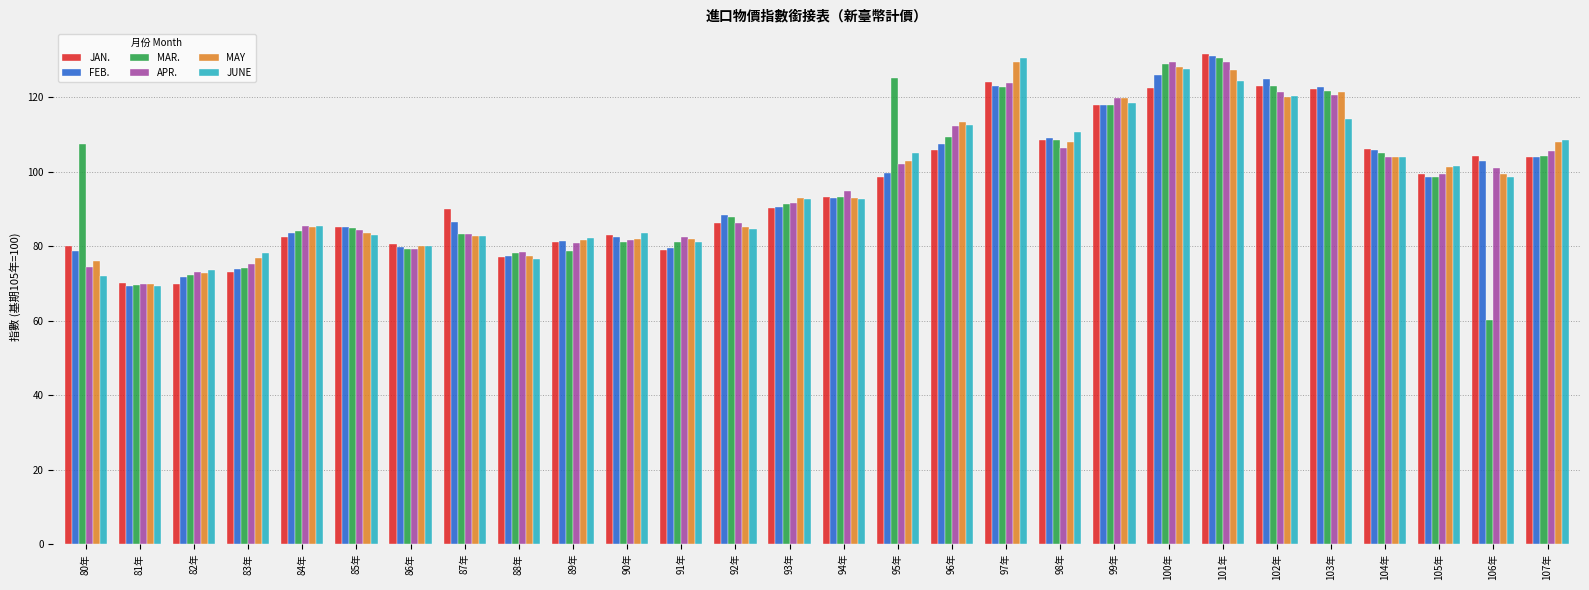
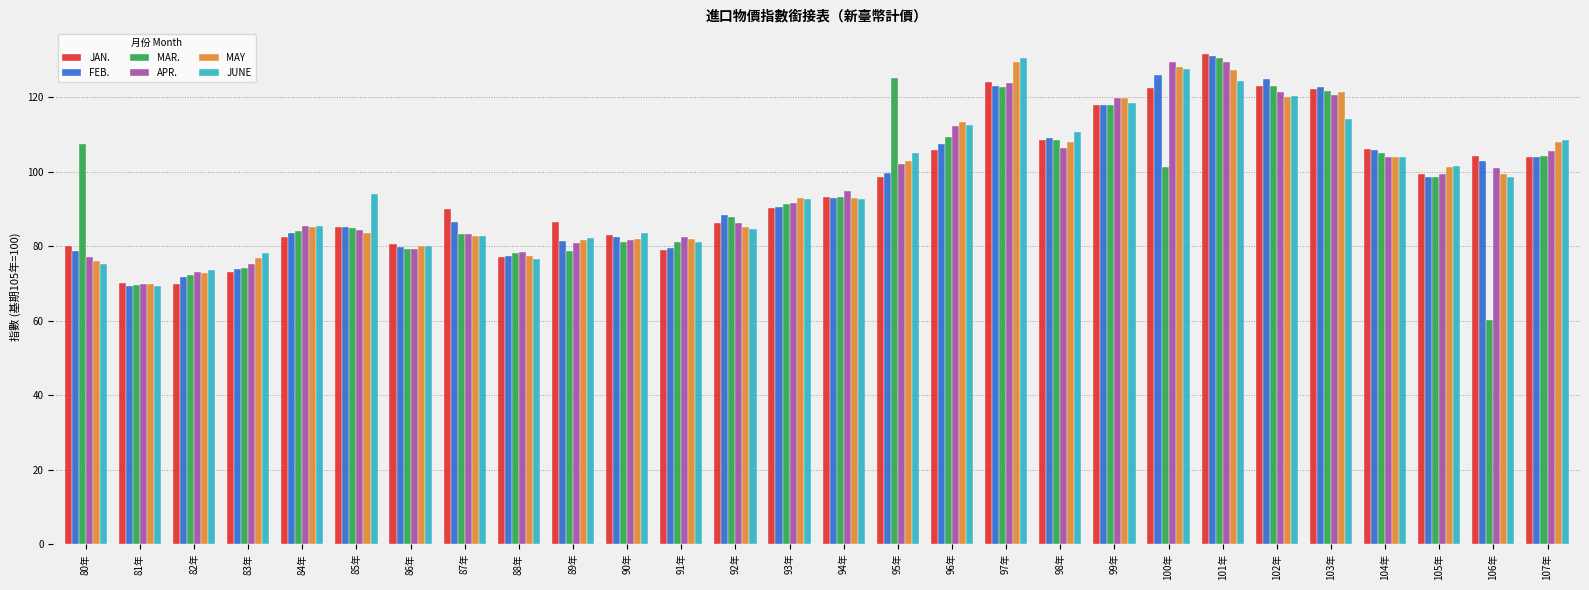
APR., 80年: 75 -> 77
JUNE, 80年: 72 -> 75
JUNE, 85年: 83 -> 94
JAN., 89年: 81 -> 87
MAR., 100年: 129 -> 101
